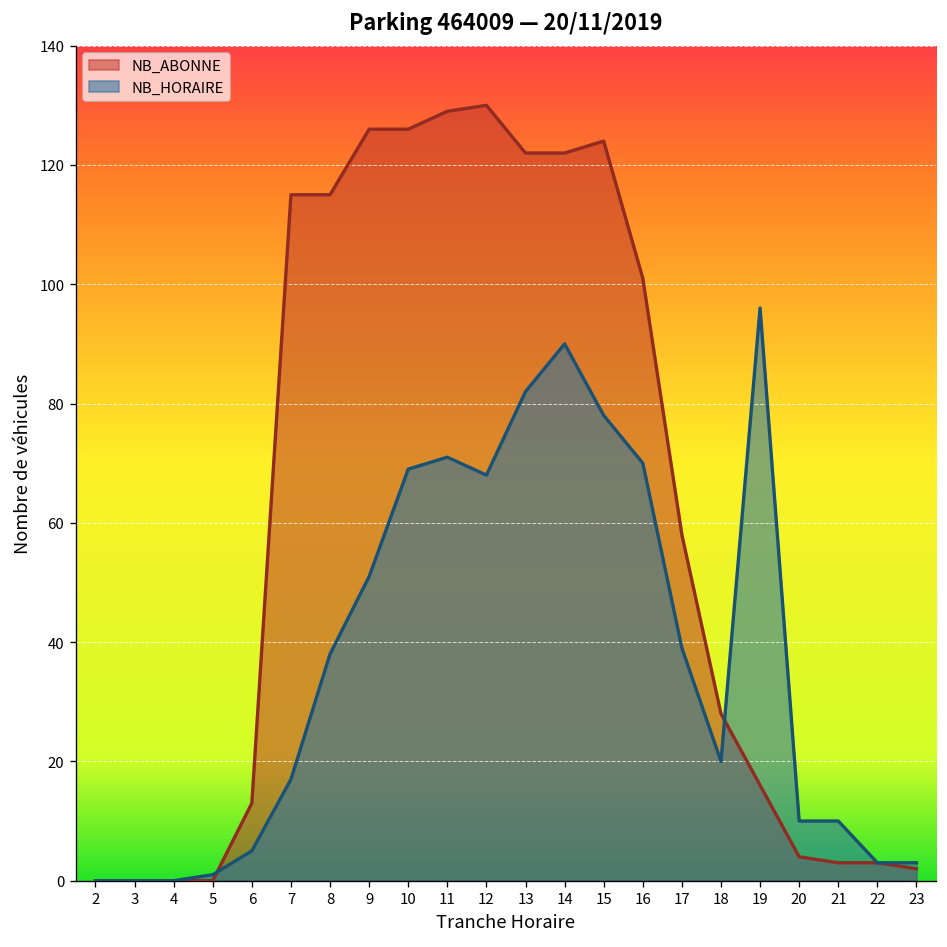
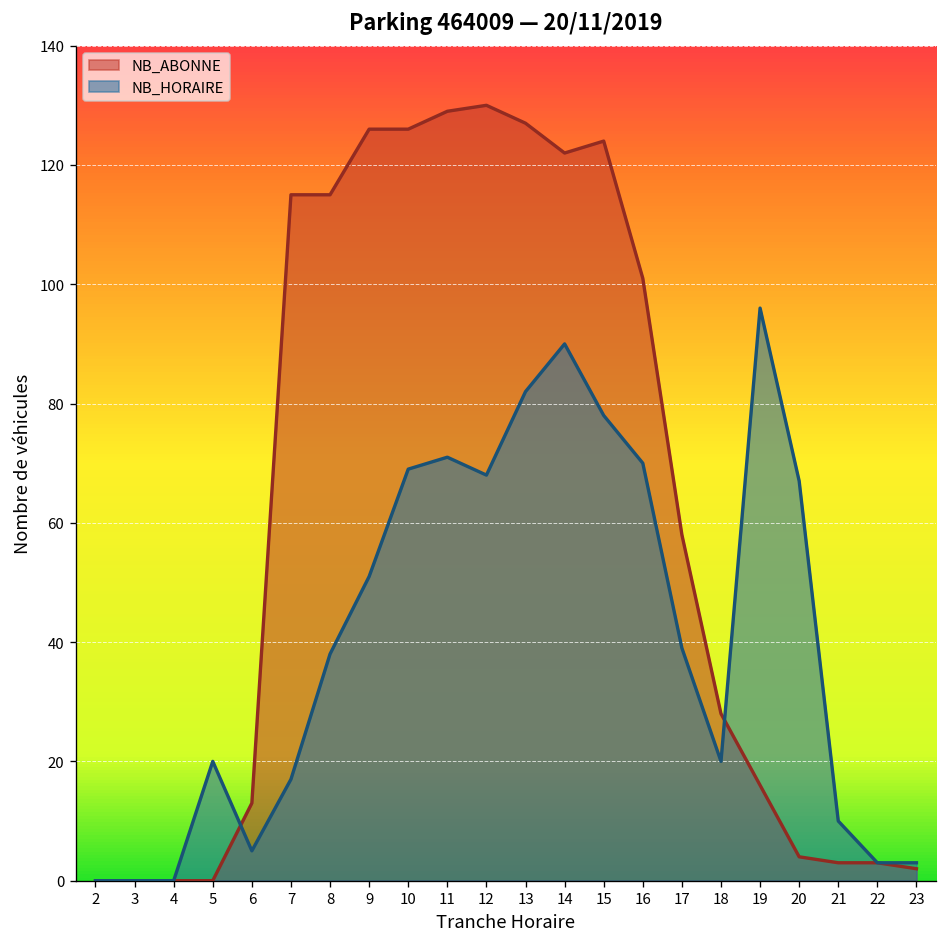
NB_HORAIRE, 5: 1 -> 20
NB_ABONNE, 13: 122 -> 127
NB_HORAIRE, 20: 10 -> 67
